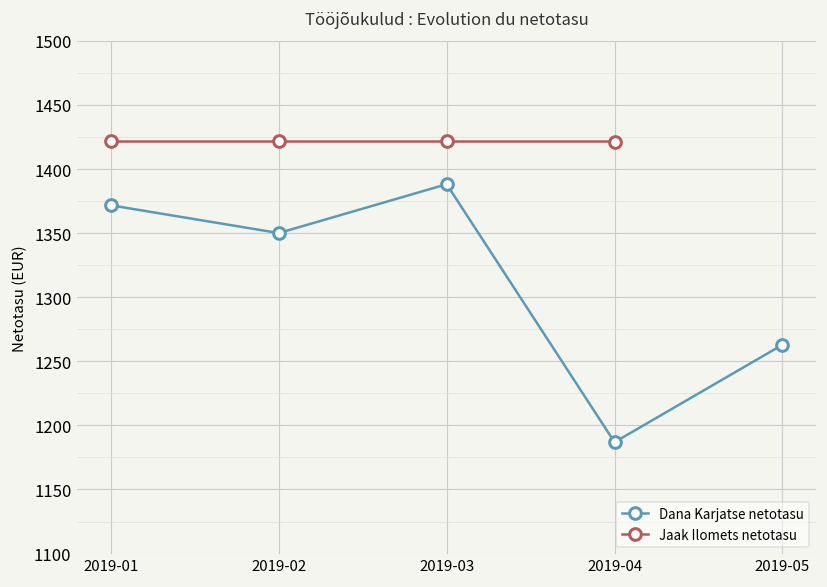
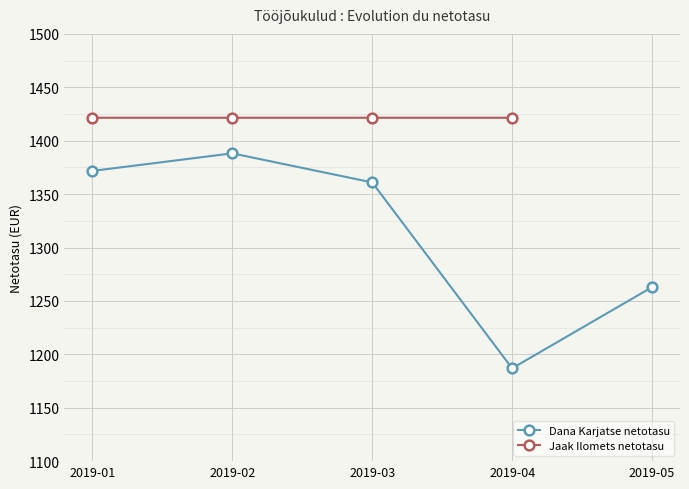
Dana Karjatse netotasu, 2019-02: 1350 -> 1388
Dana Karjatse netotasu, 2019-03: 1388 -> 1361
